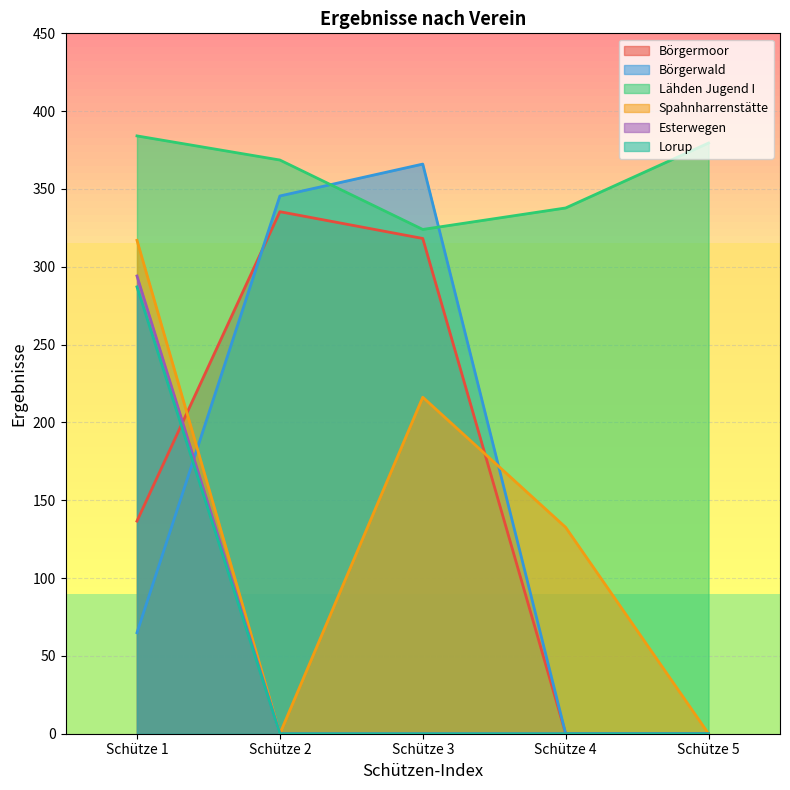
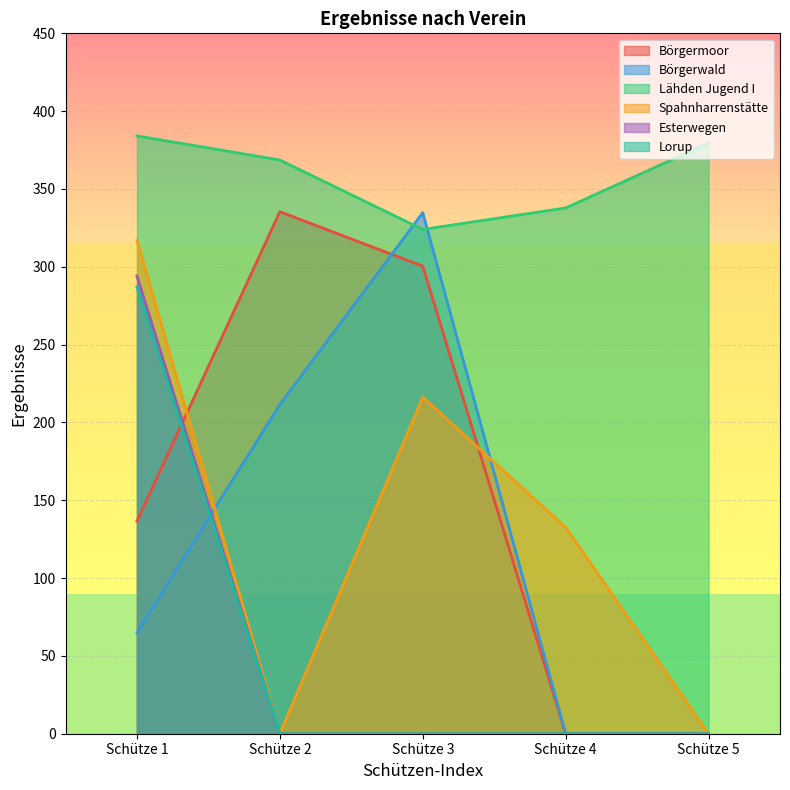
Börgerwald, Schütze 2: 346 -> 212
Börgermoor, Schütze 3: 318 -> 300
Börgerwald, Schütze 3: 366 -> 335
